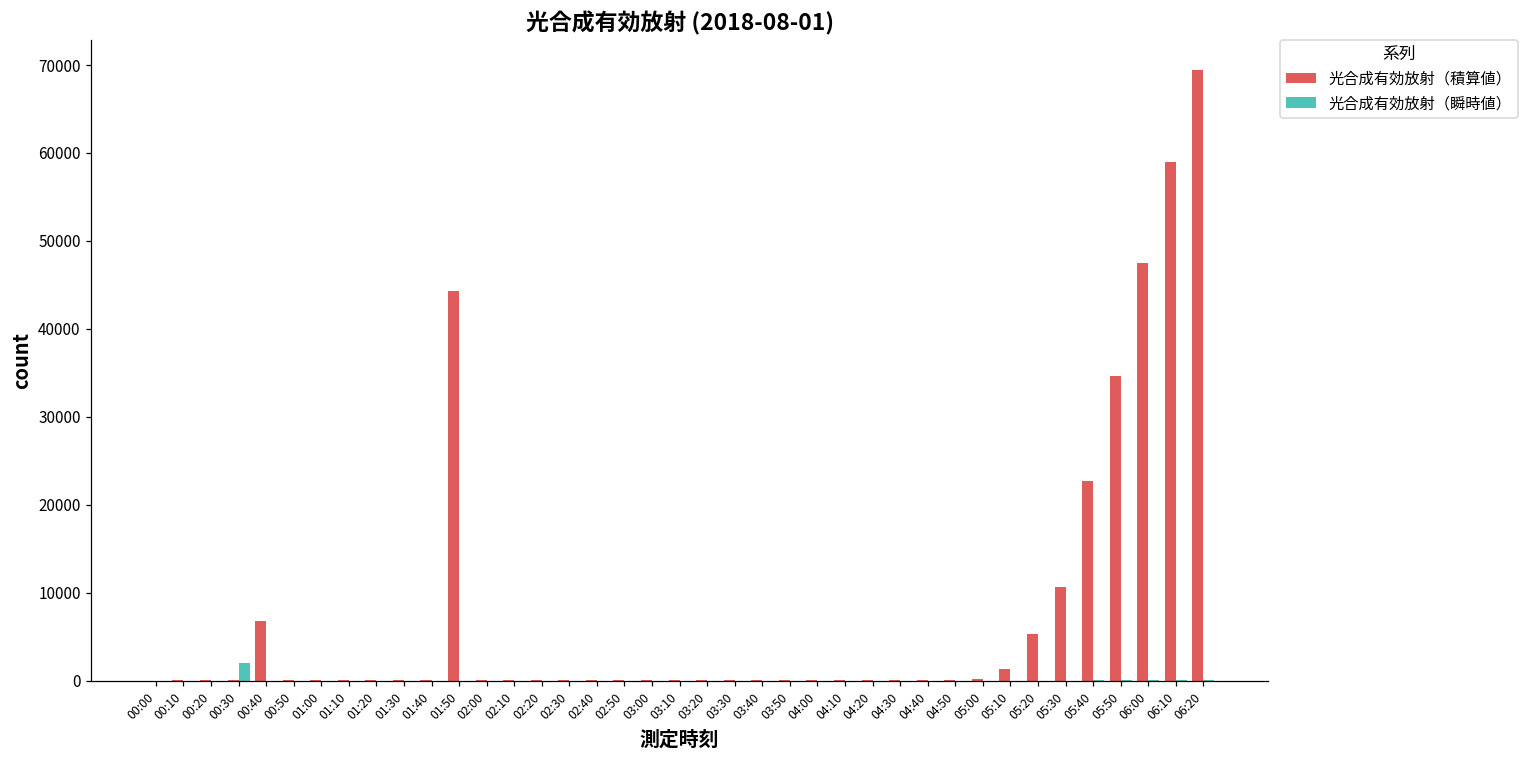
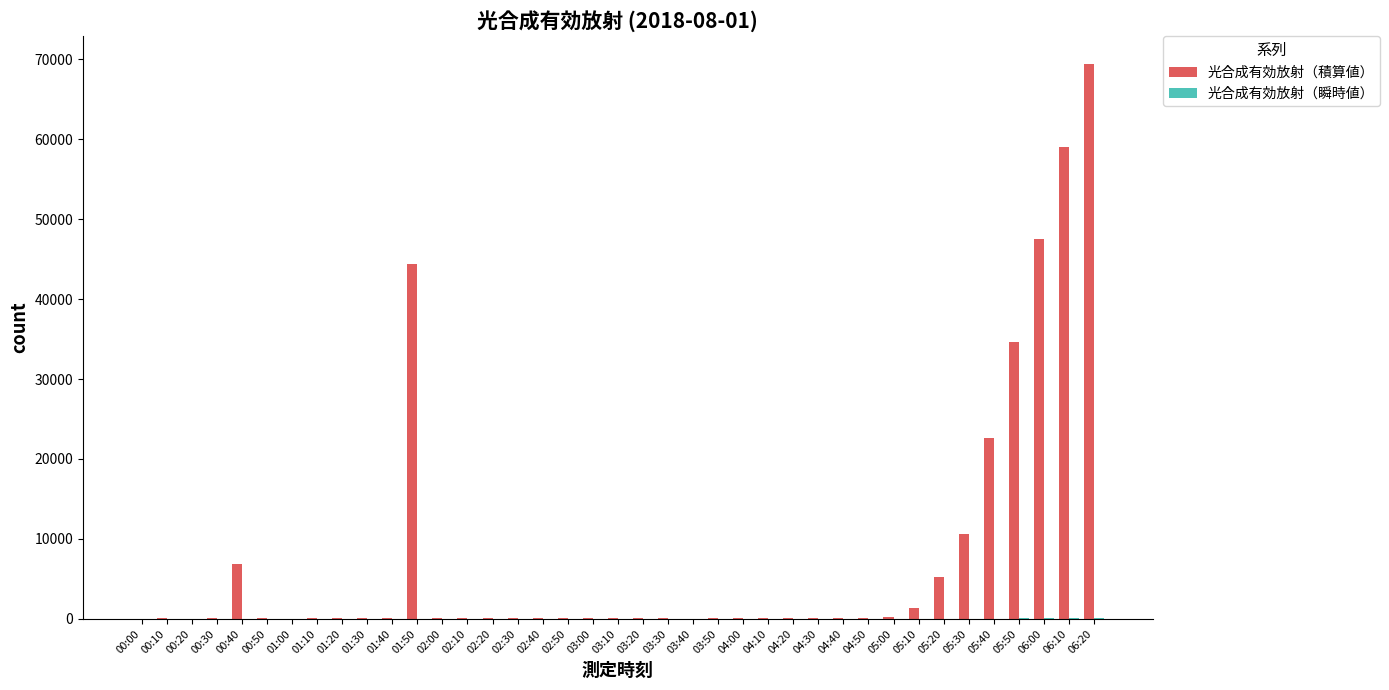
光合成有効放射（瞬時値）, 00:30: 2000 -> 0
